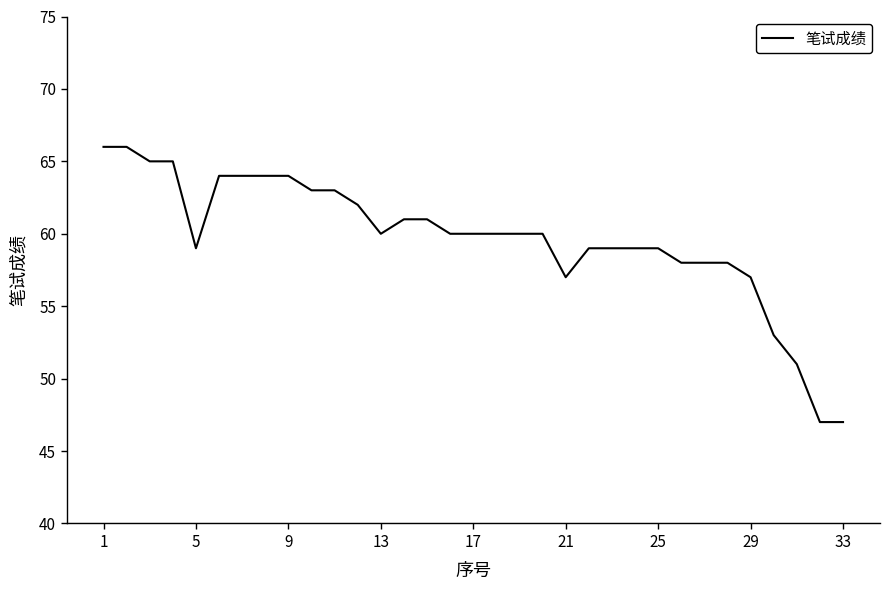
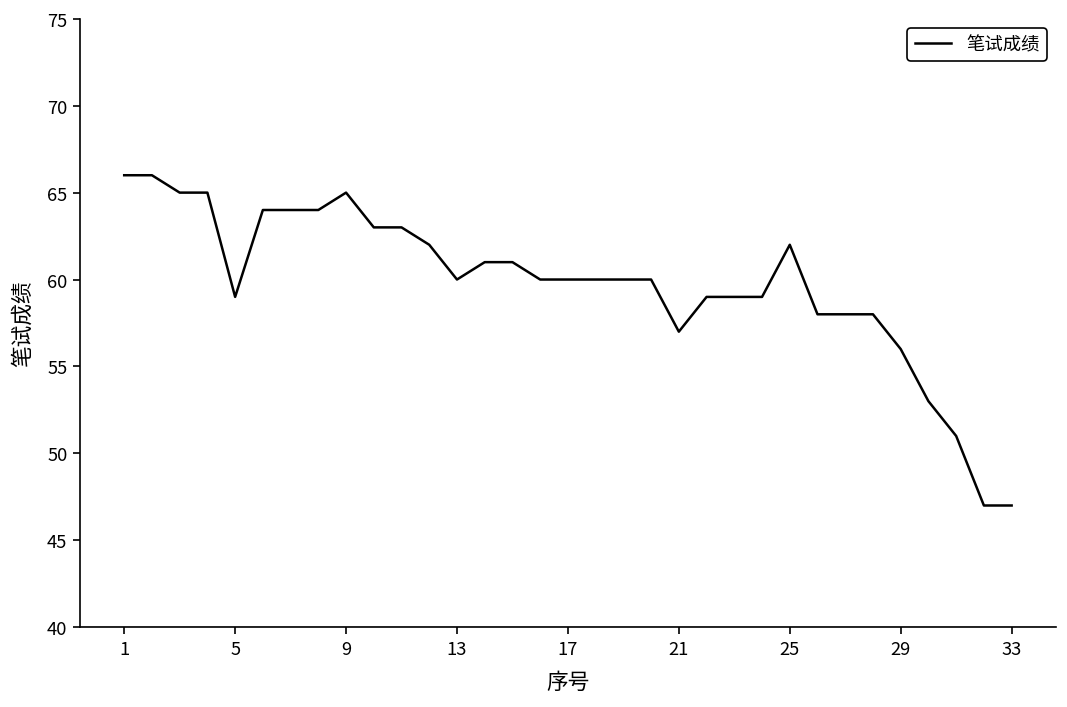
9: 64 -> 65
25: 59 -> 62
29: 57 -> 56
